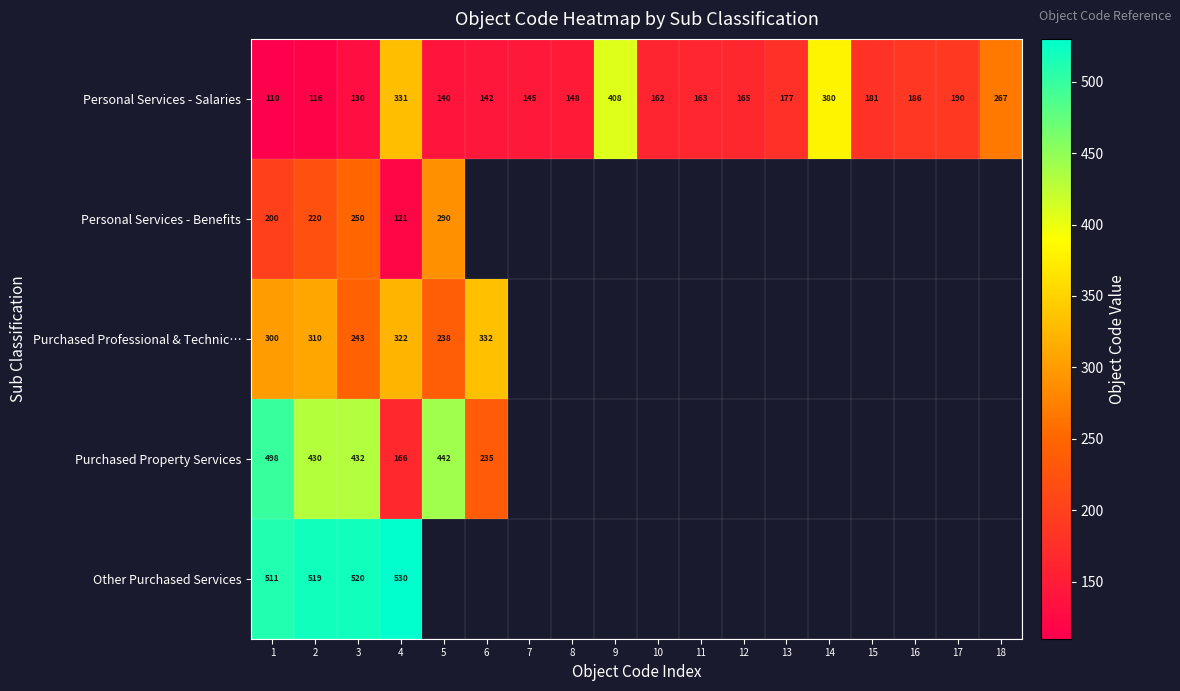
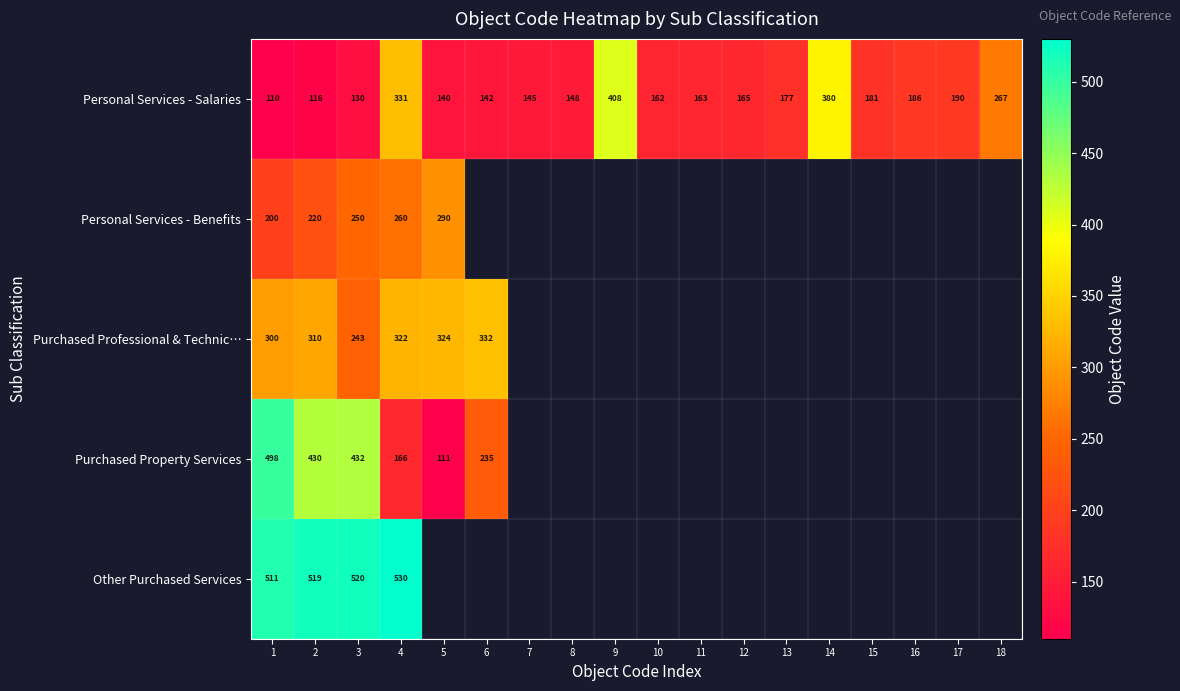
Personal Services - Benefits, 4: 121 -> 260
Purchased Professional & Technic…, 5: 238 -> 324
Purchased Property Services, 5: 442 -> 111
